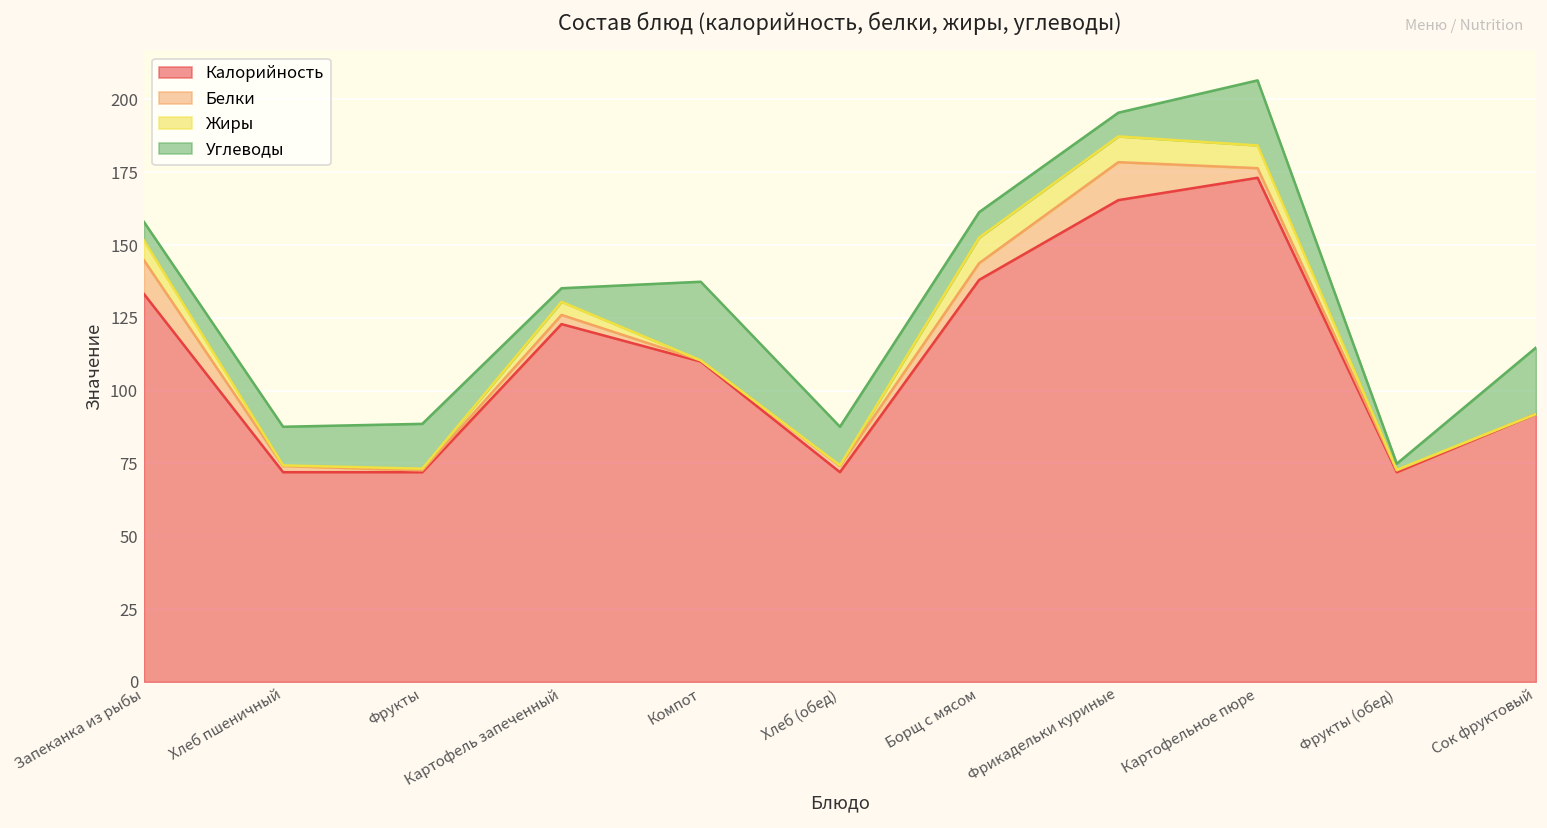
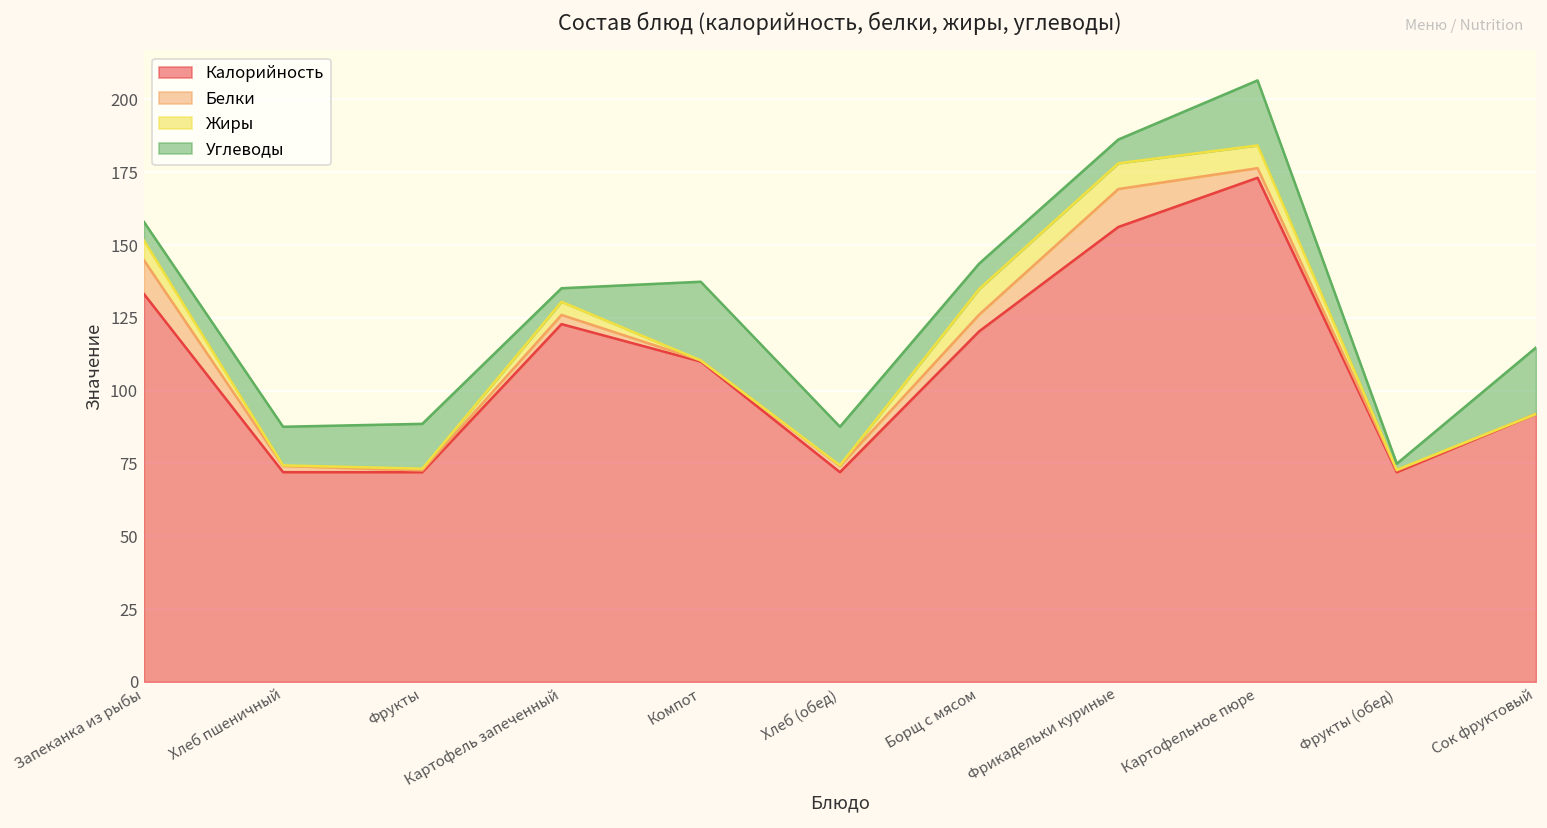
Калорийность, Борщ с мясом: 138 -> 120
Калорийность, Фрикадельки куриные: 165 -> 156
